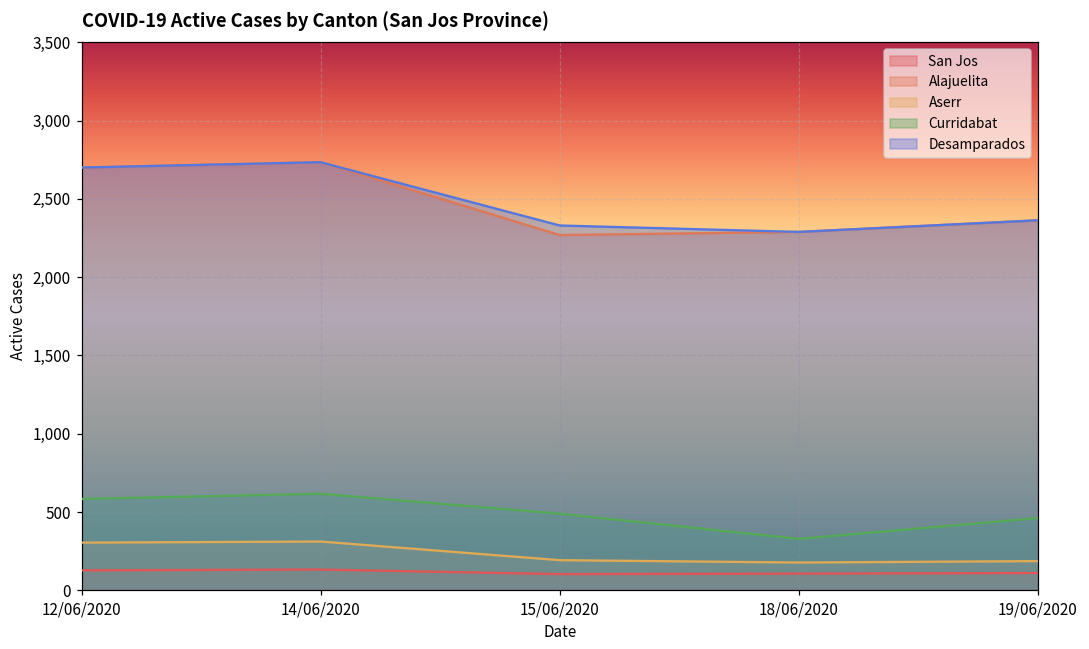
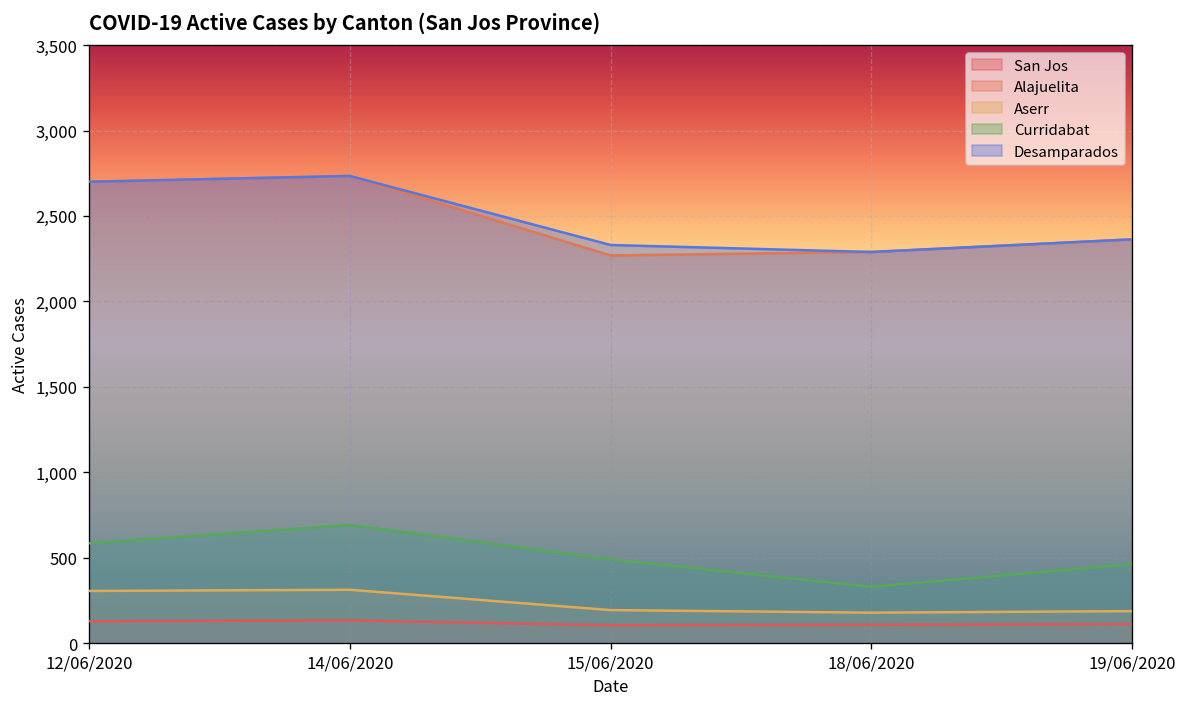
Curridabat, 14/06/2020: 620 -> 690
